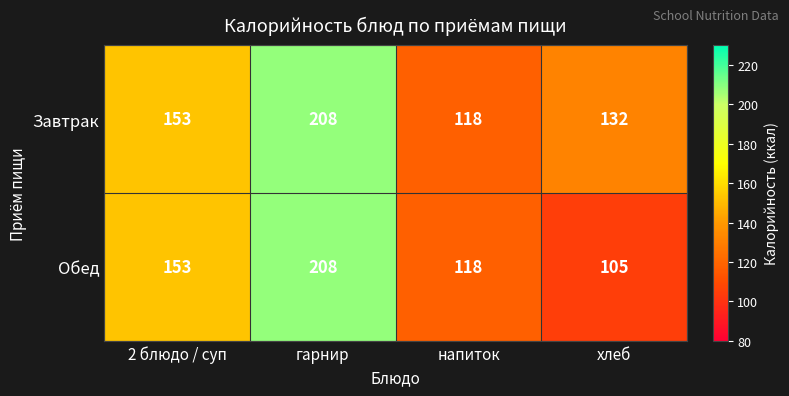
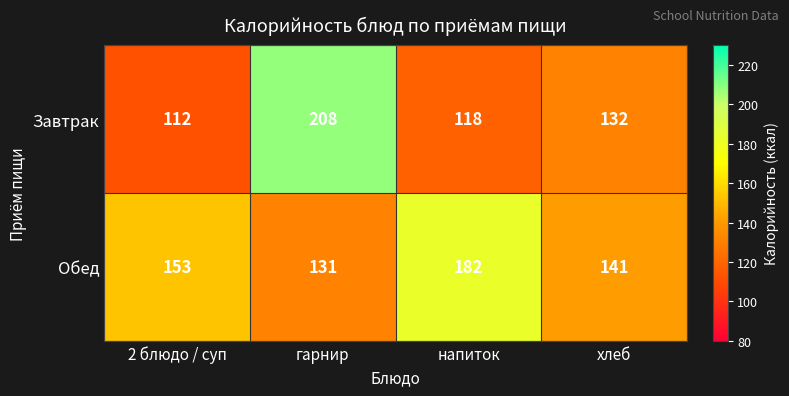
Завтрак, 2 блюдо / суп: 153 -> 112
Обед, гарнир: 208 -> 131
Обед, напиток: 118 -> 182
Обед, хлеб: 105 -> 141
